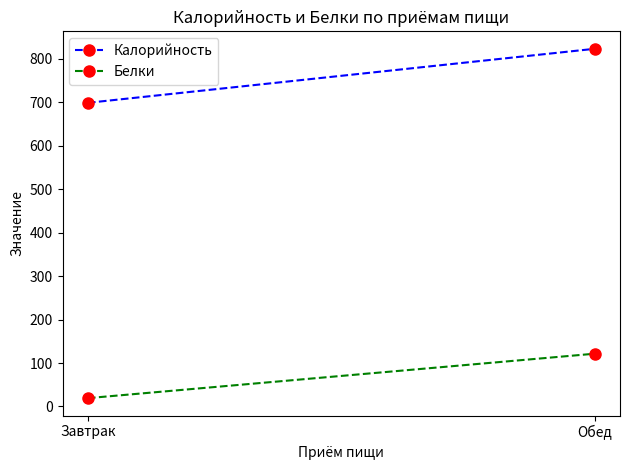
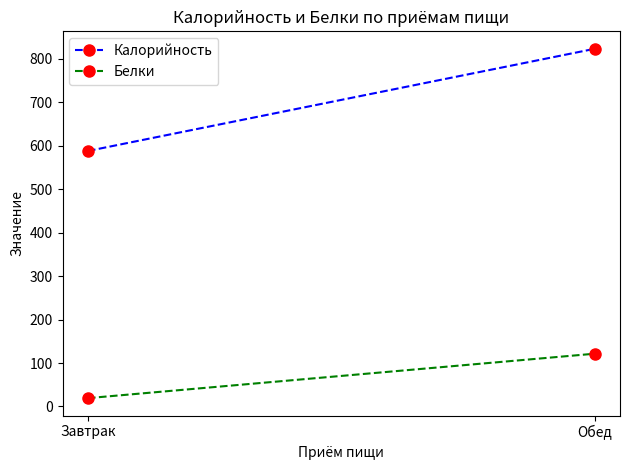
Калорийность, Завтрак: 700 -> 590
